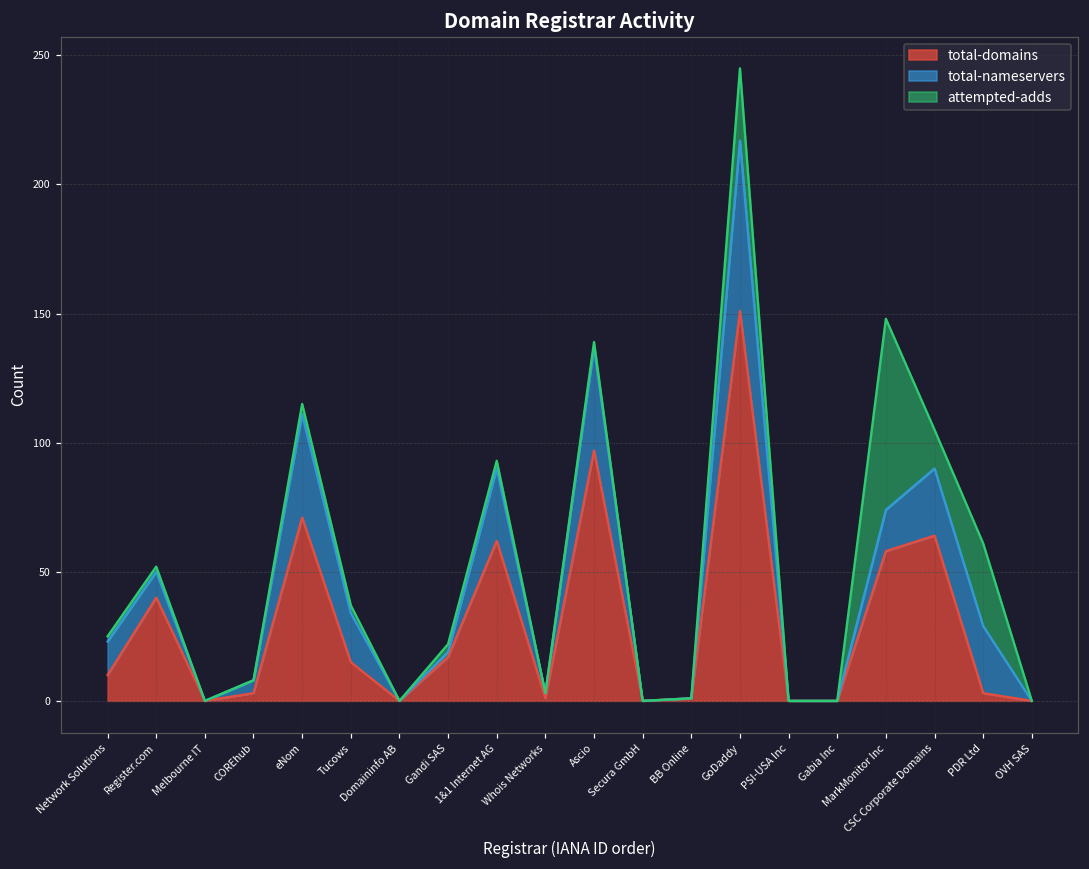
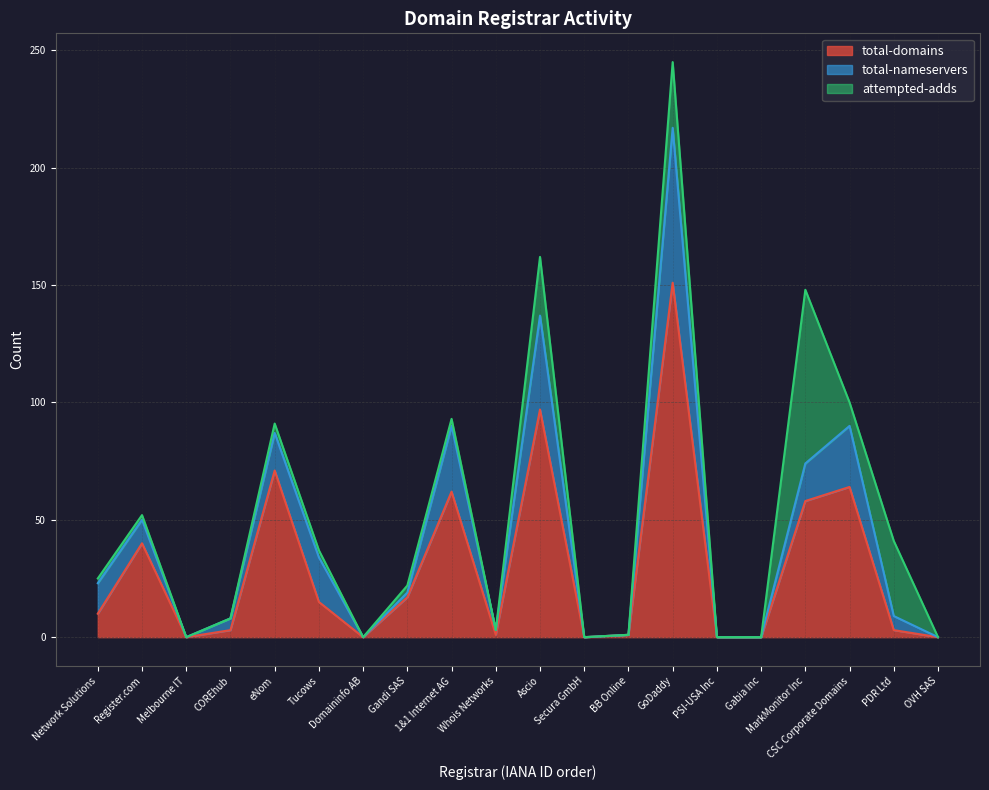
total-nameservers, eNom: 40 -> 16
attempted-adds, Ascio: 2 -> 25
attempted-adds, CSC Corporate Domains: 15 -> 10
total-nameservers, PDR Ltd: 26 -> 6
